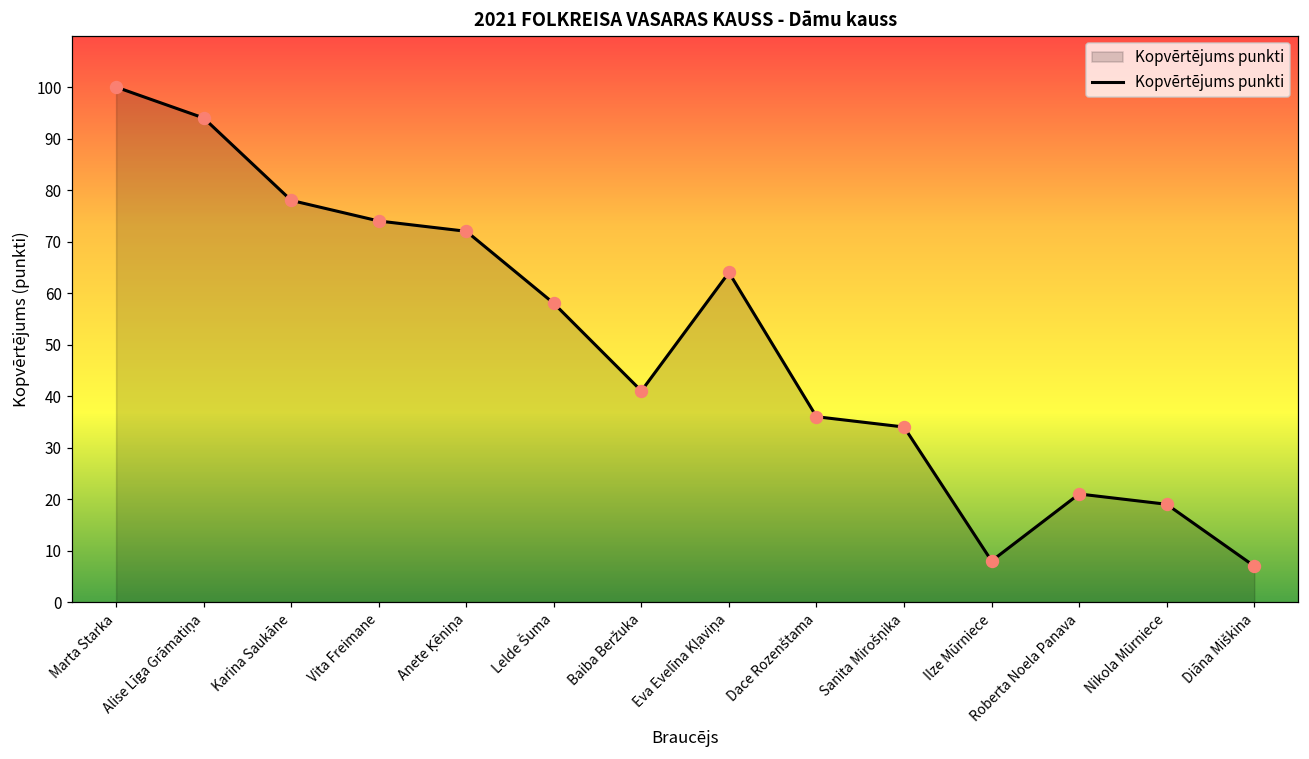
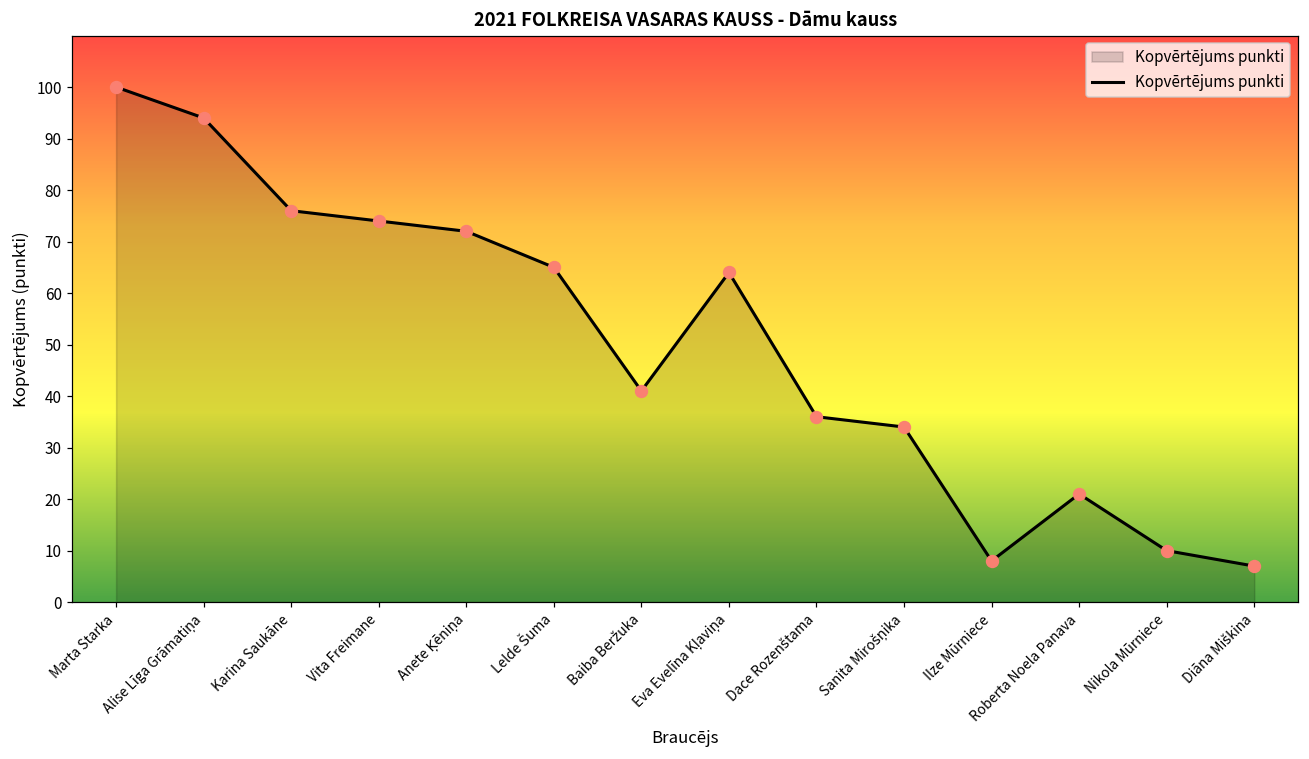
Karina Saukāne: 78 -> 76
Lelde Šuma: 58 -> 65
Nikola Mūrniece: 19 -> 10
